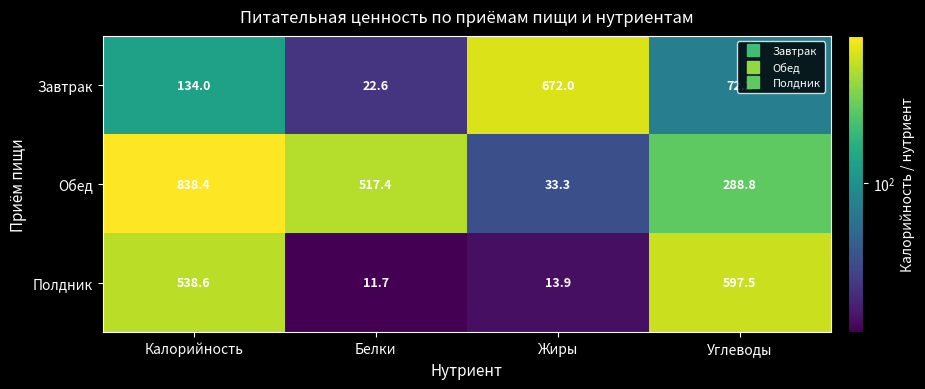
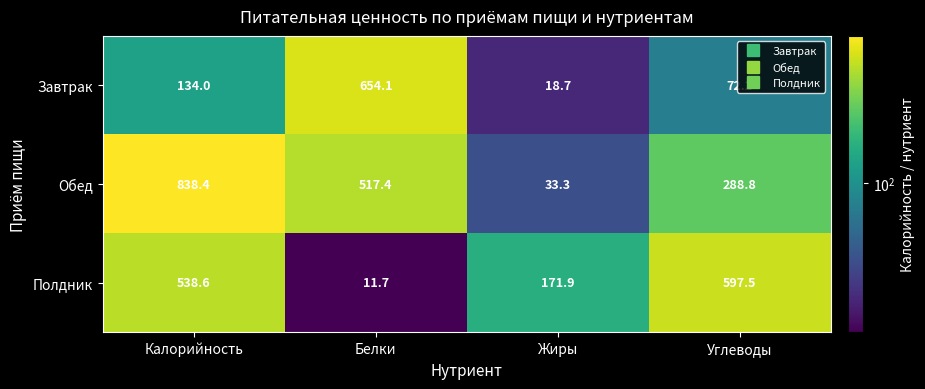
Завтрак, Белки: 22.6 -> 654.1
Завтрак, Жиры: 672.0 -> 18.7
Полдник, Жиры: 13.9 -> 171.9
